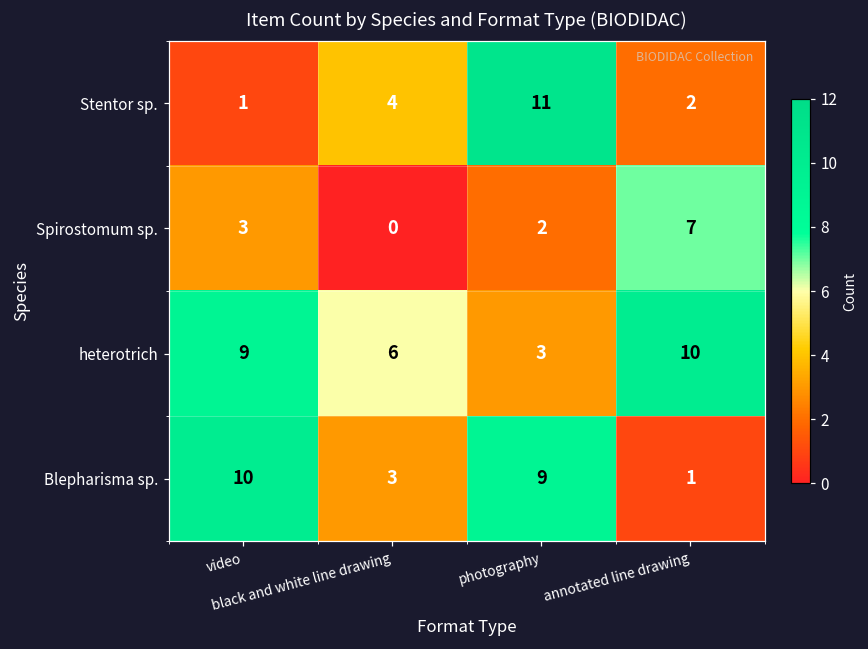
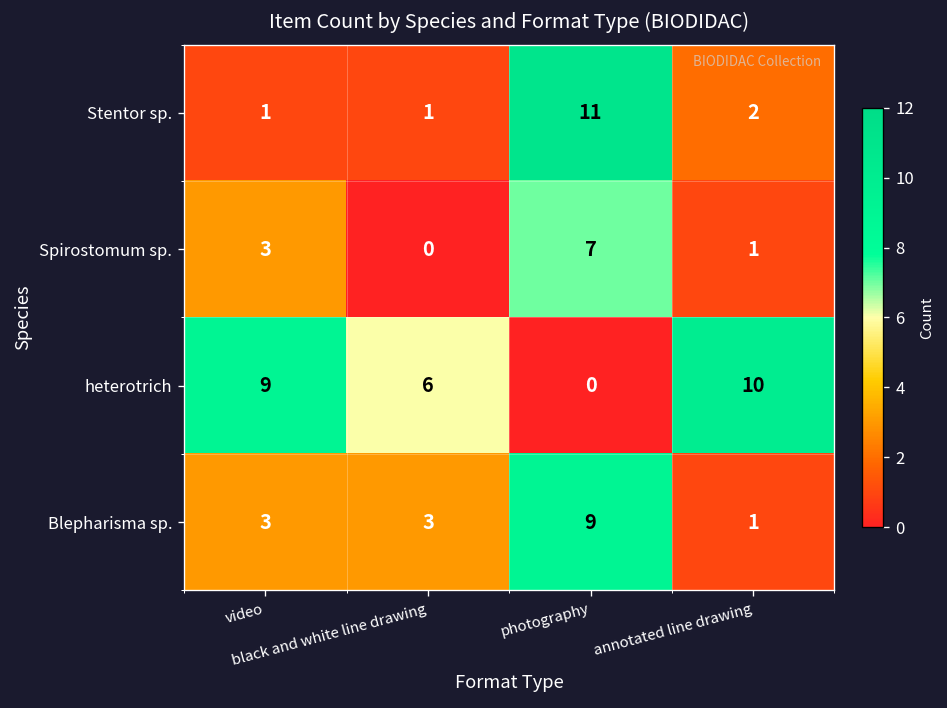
Stentor sp., black and white line drawing: 4 -> 1
Spirostomum sp., photography: 2 -> 7
Spirostomum sp., annotated line drawing: 7 -> 1
heterotrich, photography: 3 -> 0
Blepharisma sp., video: 10 -> 3
